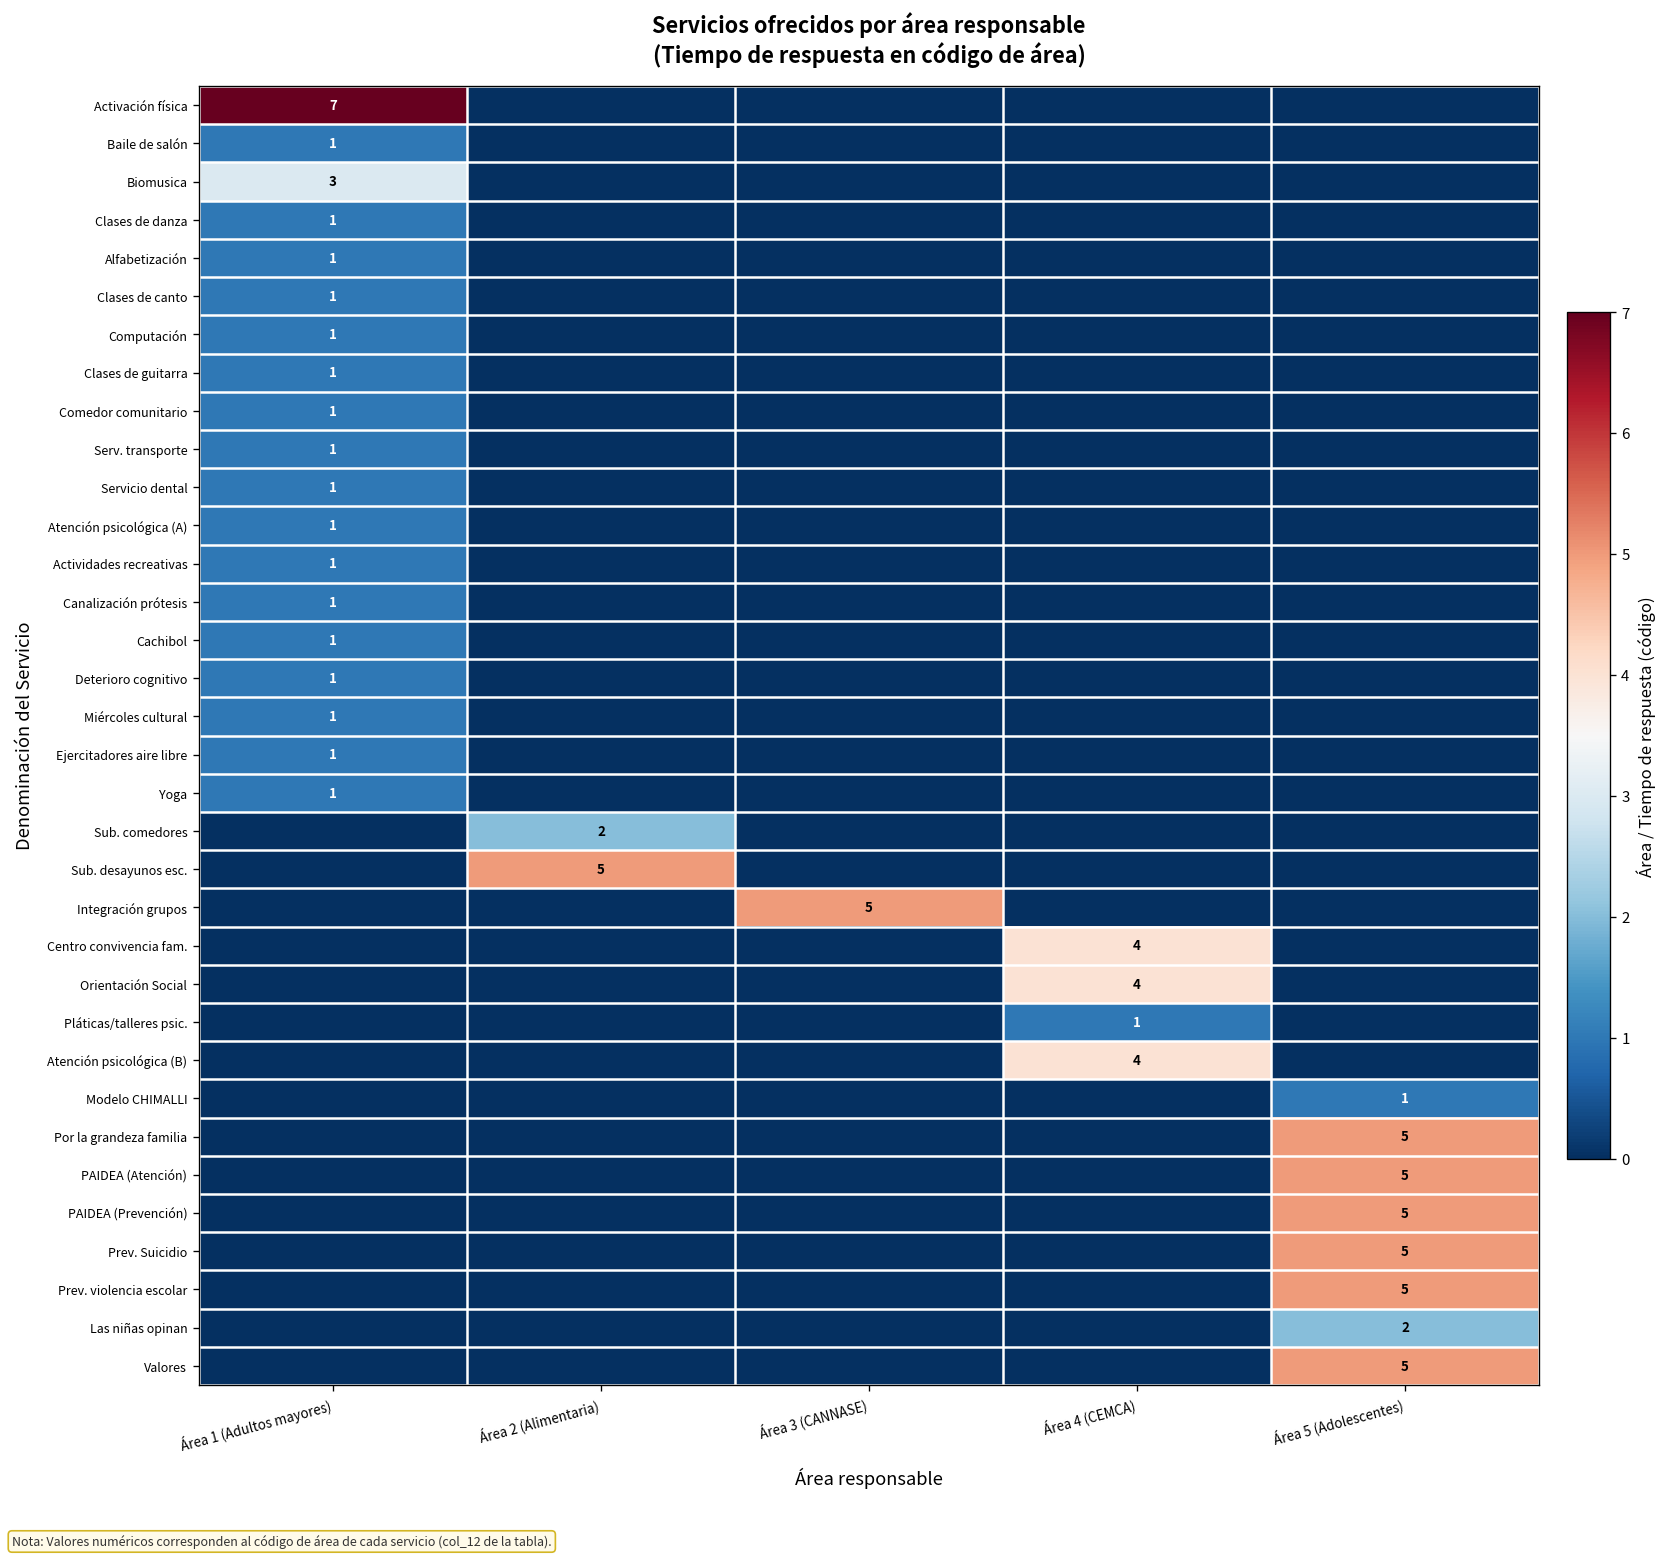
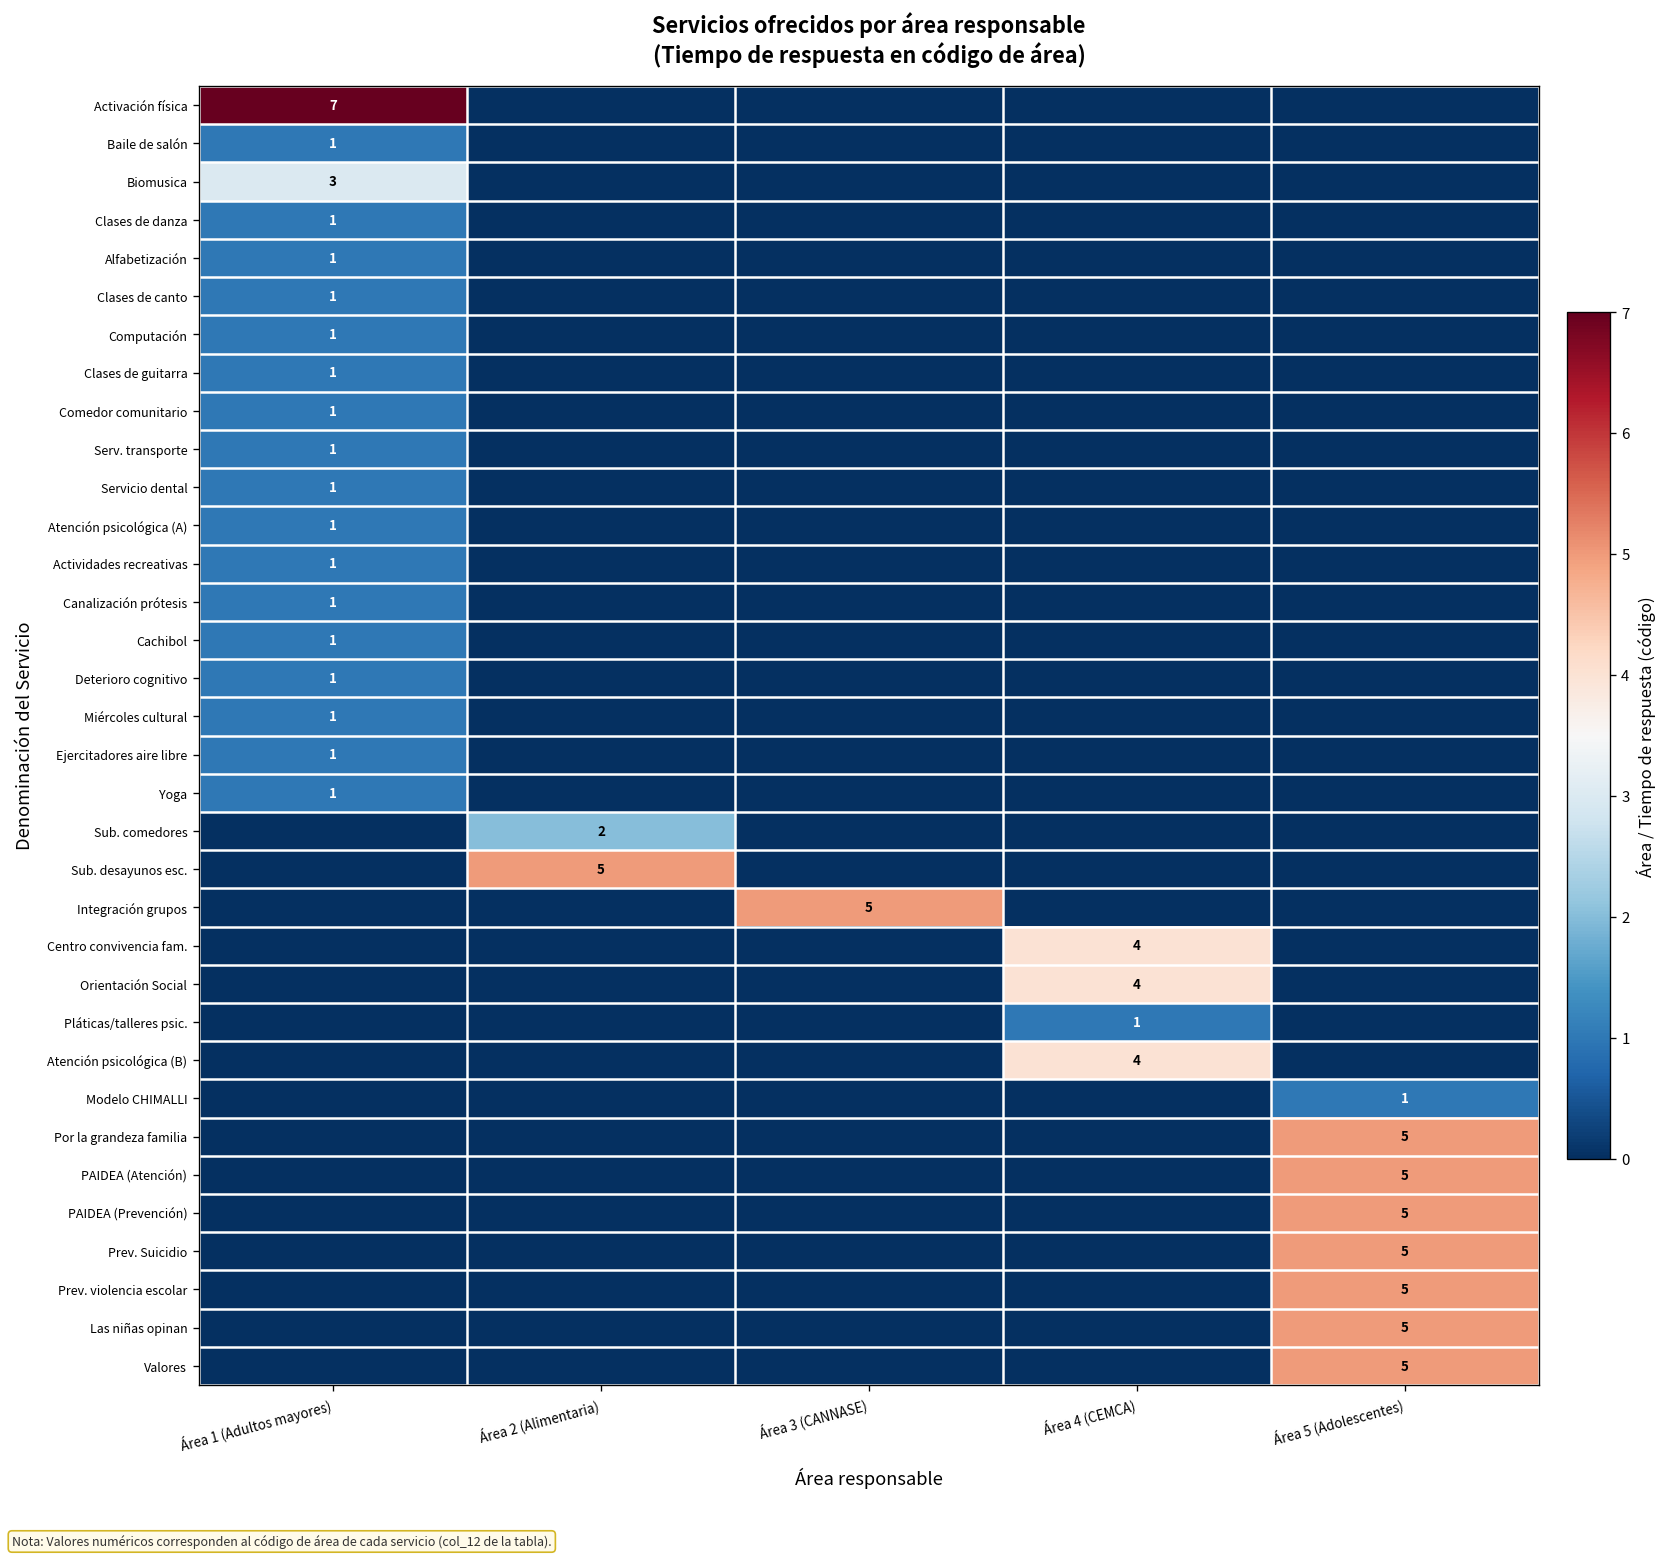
Las niñas opinan, Área 5 (Adolescentes): 2 -> 5
